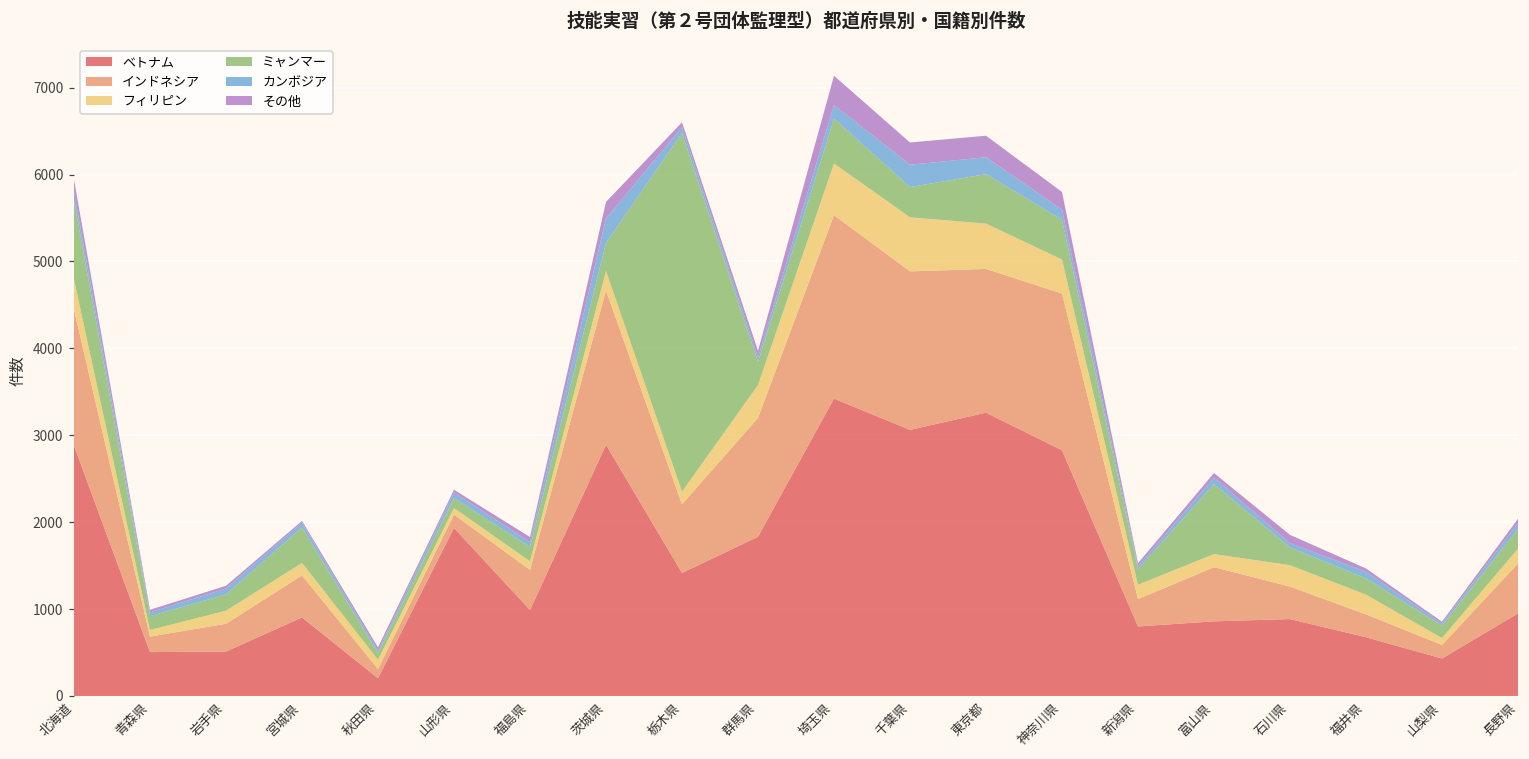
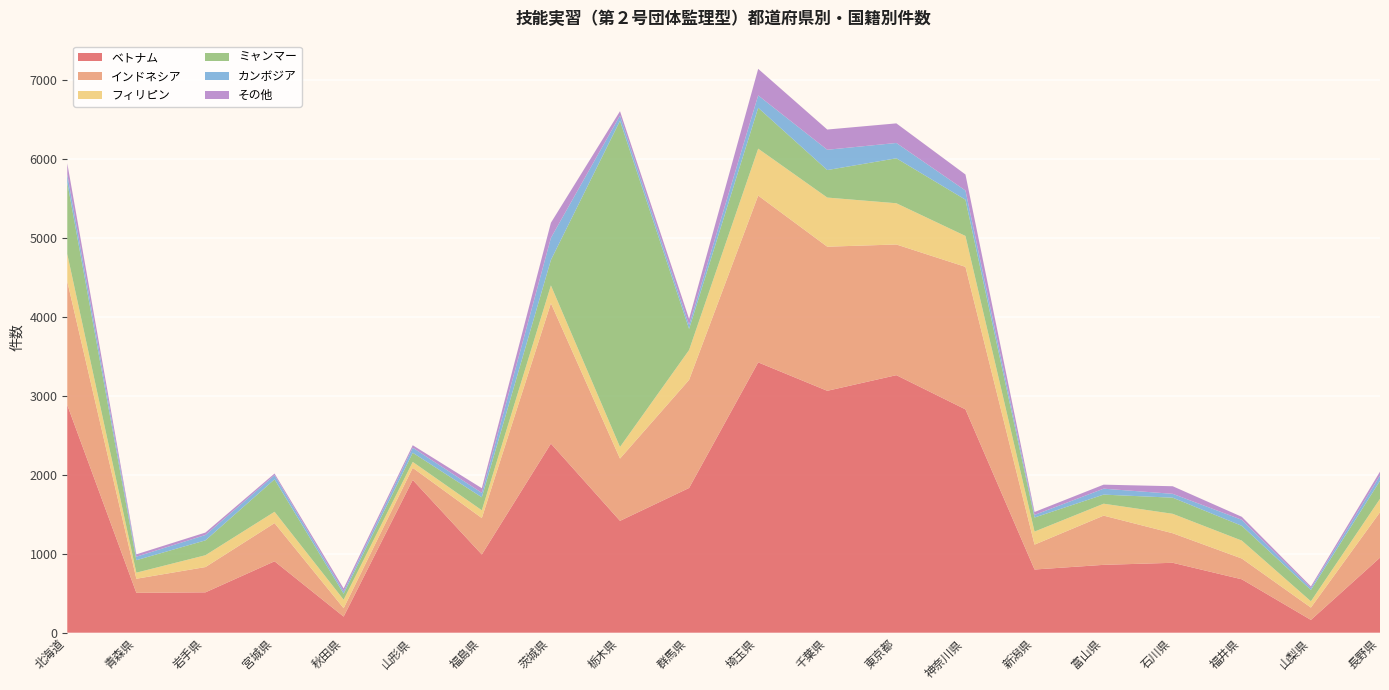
ベトナム, 茨城県: 2900 -> 2400
ミャンマー, 富山県: 800 -> 100
ベトナム, 山梨県: 400 -> 200
